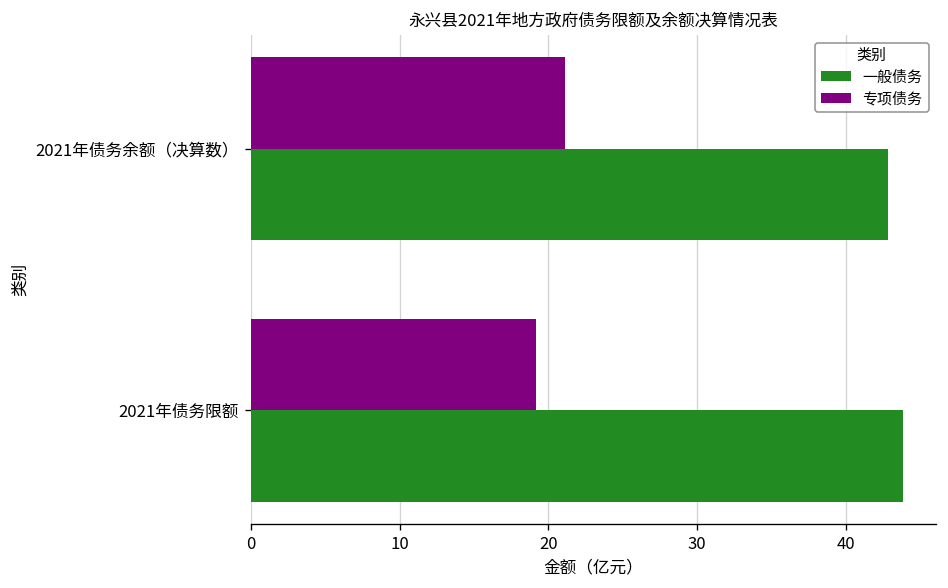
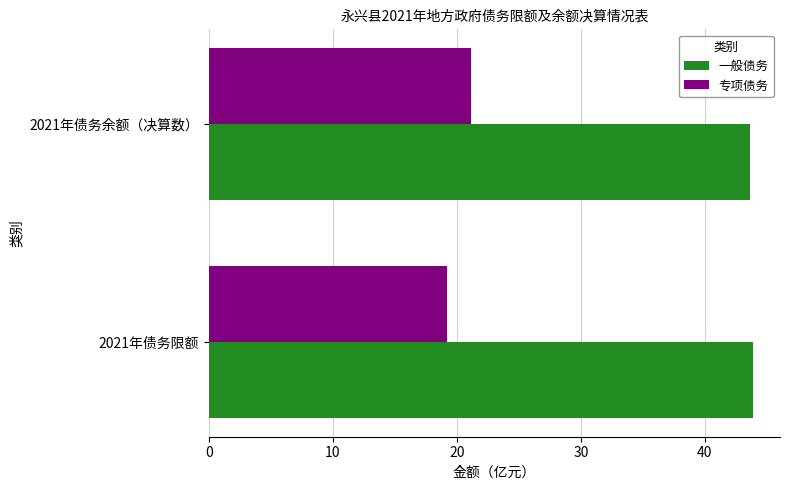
一般债务, 2021年债务余额（决算数）: 42.9 -> 43.7
